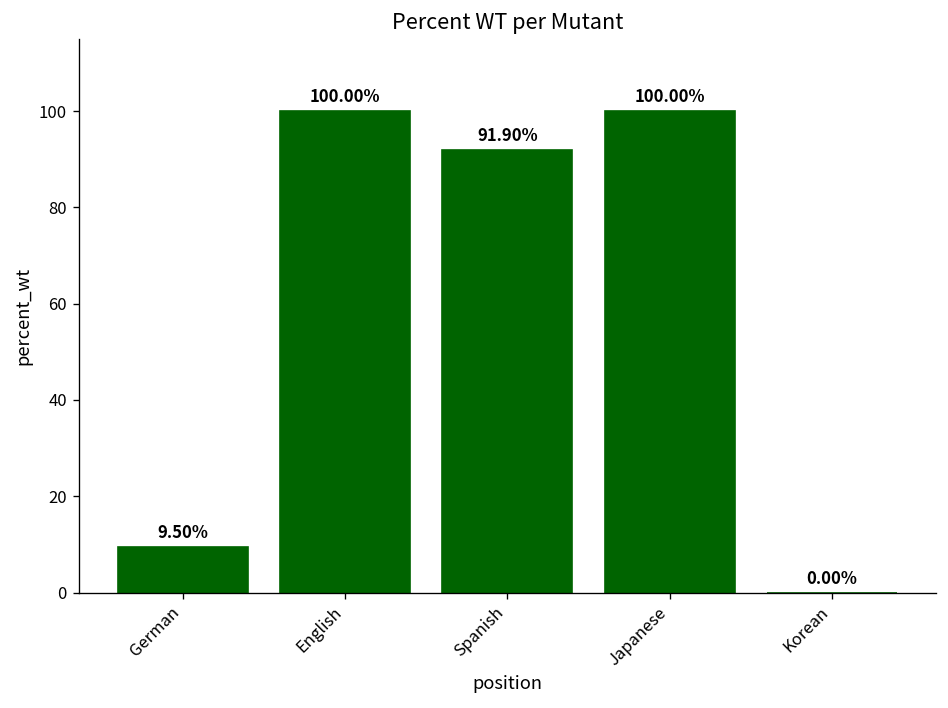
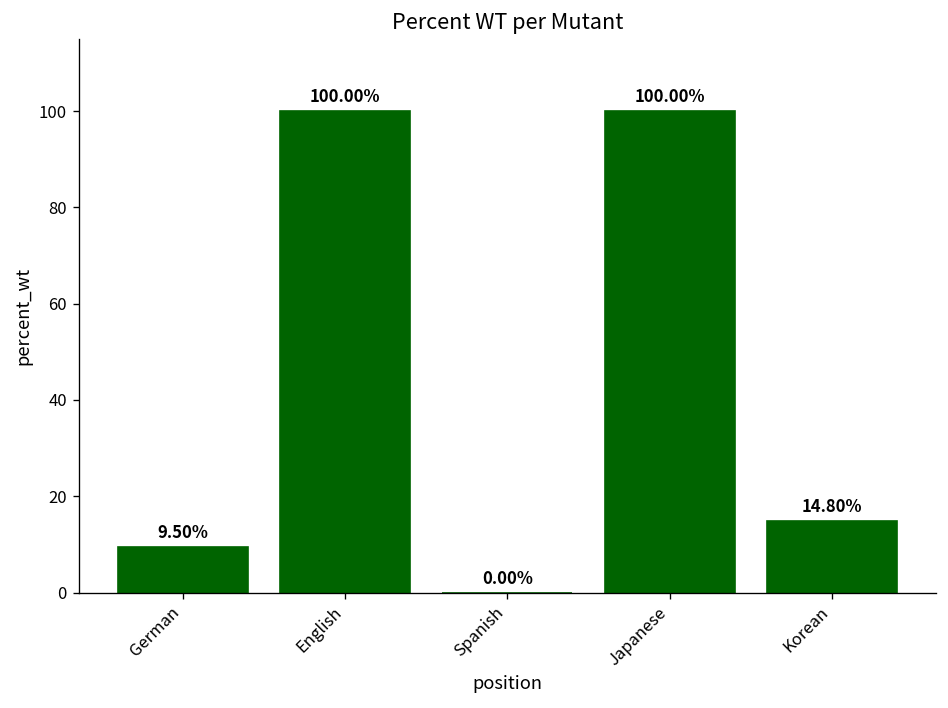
Spanish: 91.90% -> 0.00%
Korean: 0.00% -> 14.80%
